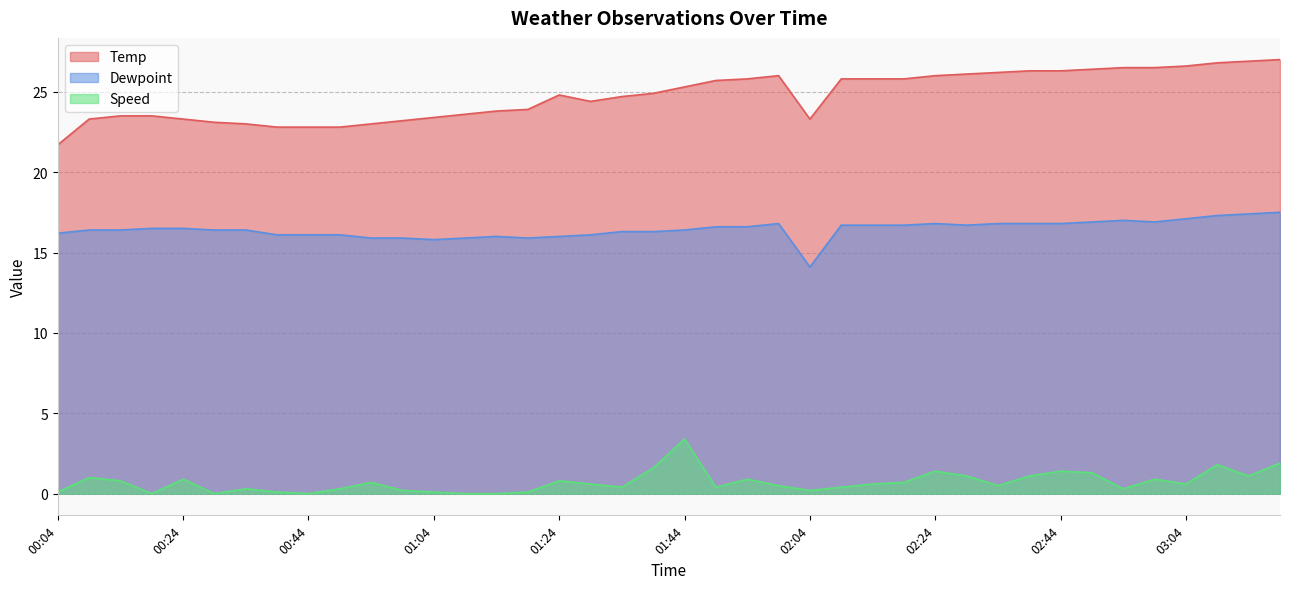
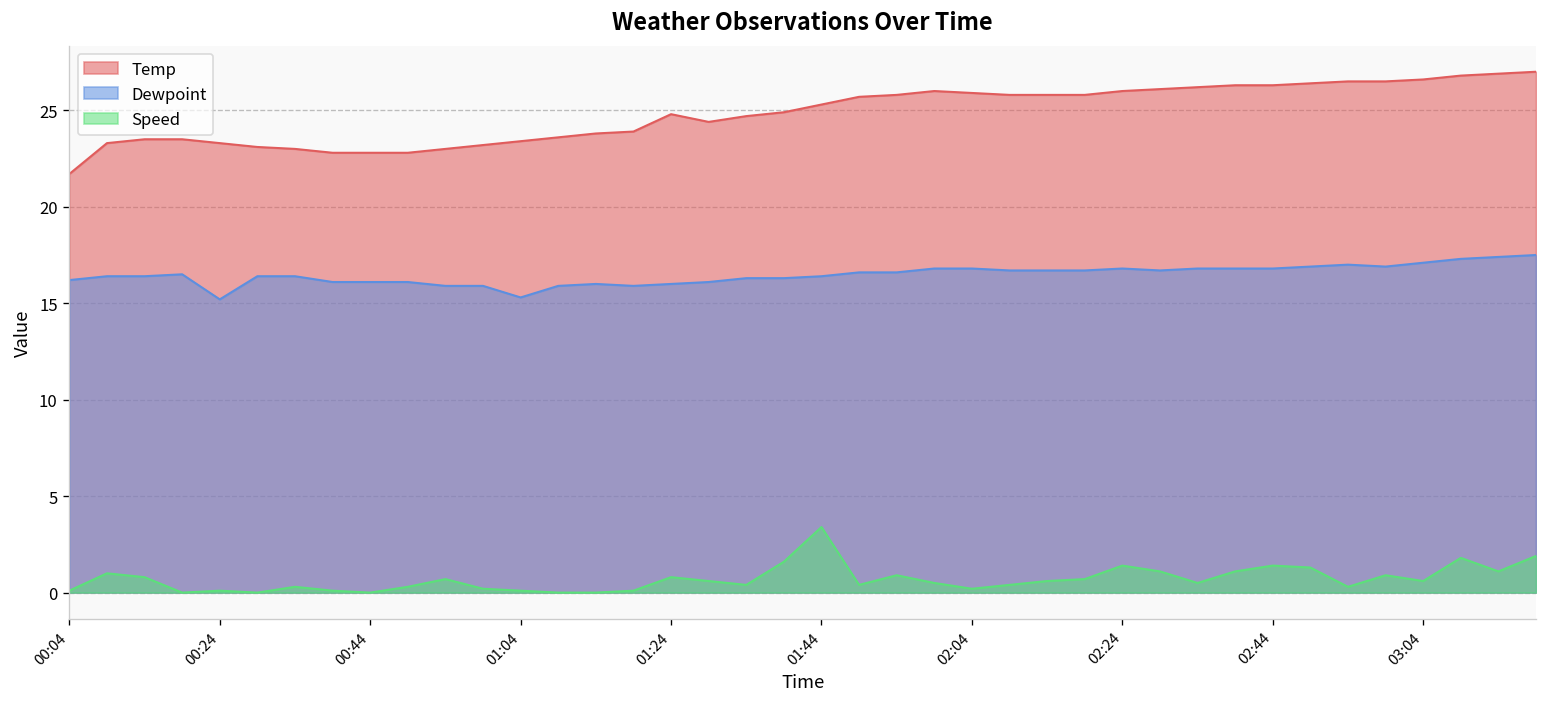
Dewpoint, 00:24: 16.5 -> 15.2
Speed, 00:24: 0.9 -> 0.1
Dewpoint, 01:04: 15.8 -> 15.3
Temp, 02:04: 23.3 -> 25.9
Dewpoint, 02:04: 14.1 -> 16.8
